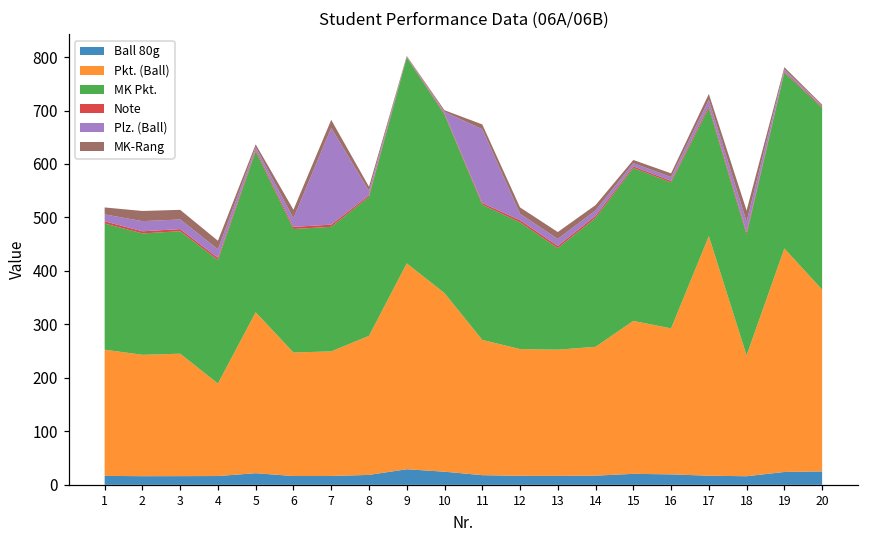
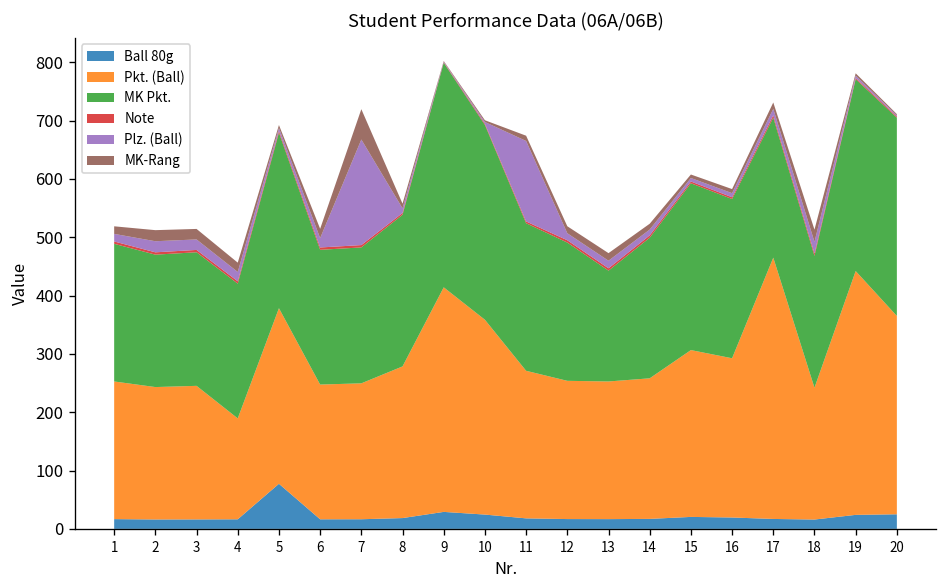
Ball 80g, 5: 20 -> 80
MK-Rang, 7: 20 -> 50
